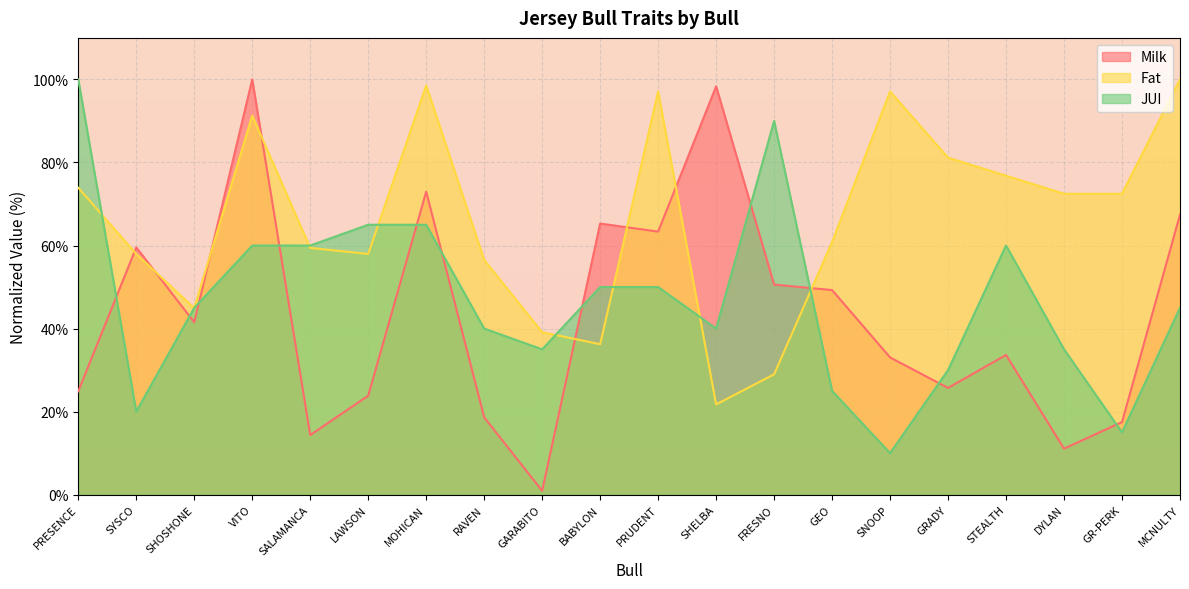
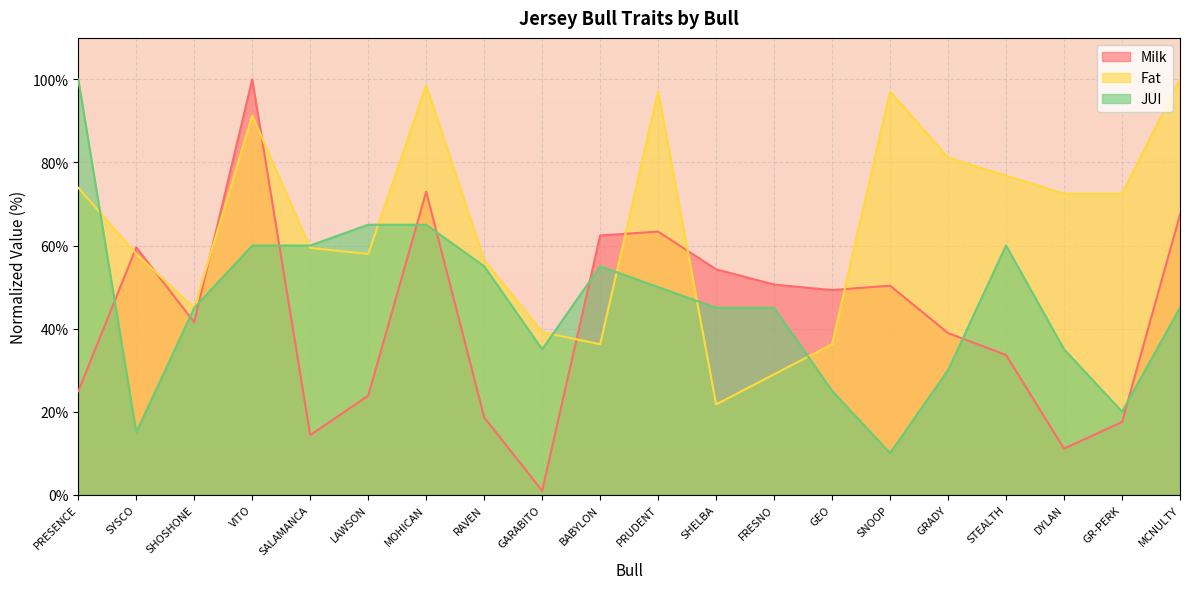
JUI, SYSCO: 20% -> 15%
JUI, RAVEN: 40% -> 55%
Milk, BABYLON: 65% -> 62%
JUI, BABYLON: 50% -> 55%
Milk, SHELBA: 98% -> 54%
JUI, SHELBA: 40% -> 45%
JUI, FRESNO: 90% -> 45%
Fat, GEO: 61% -> 36%
Milk, SNOOP: 33% -> 50%
Milk, GRADY: 26% -> 39%
JUI, GR-PERK: 15% -> 20%
